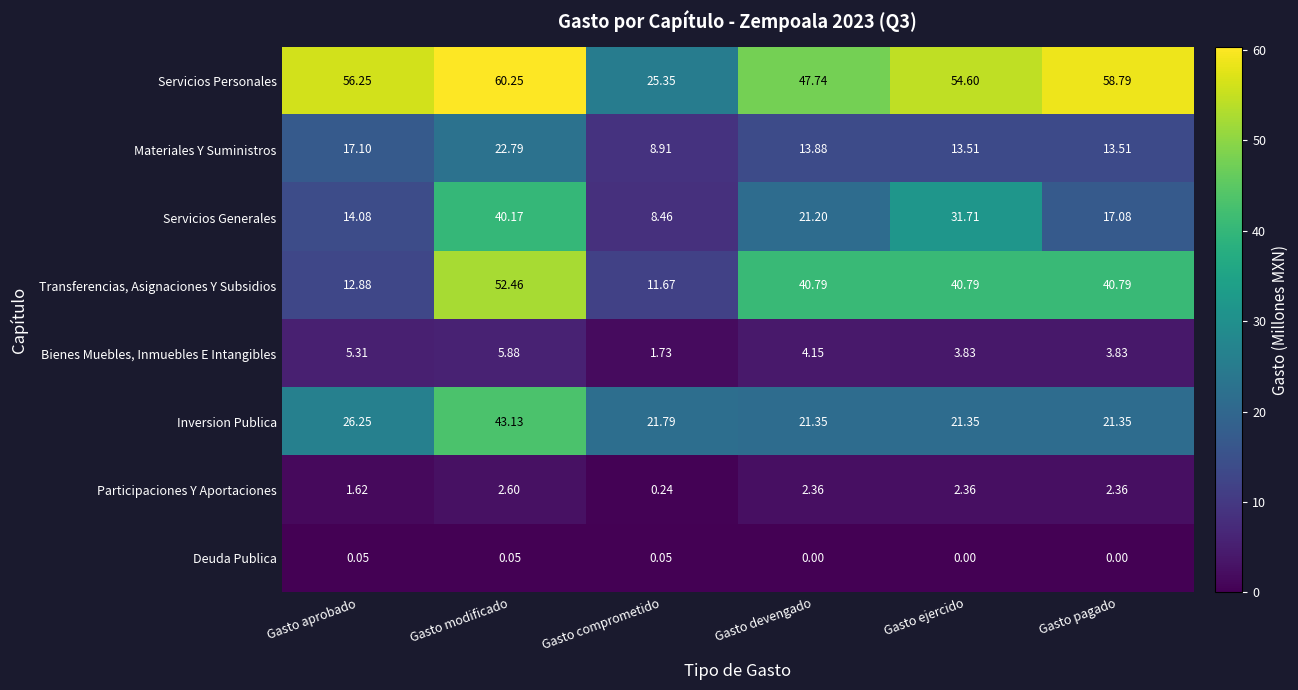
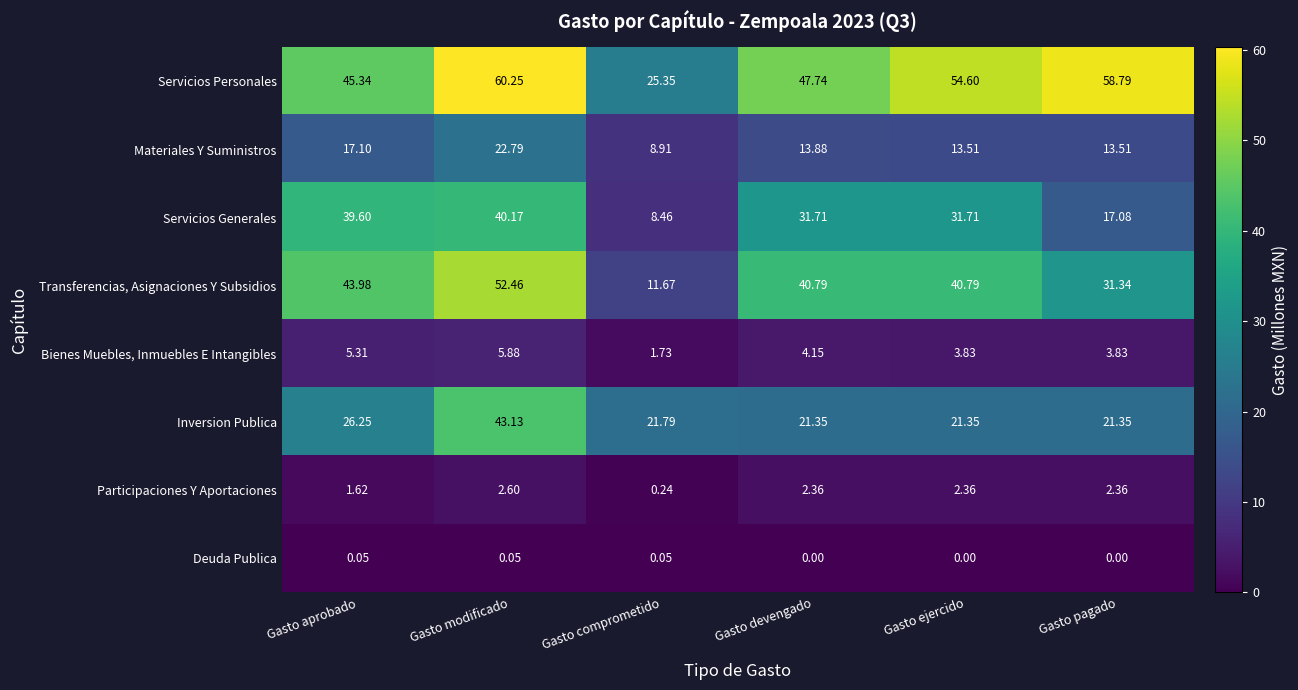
Servicios Personales, Gasto aprobado: 56.25 -> 45.34
Servicios Generales, Gasto aprobado: 14.08 -> 39.60
Servicios Generales, Gasto devengado: 21.20 -> 31.71
Transferencias, Asignaciones Y Subsidios, Gasto aprobado: 12.88 -> 43.98
Transferencias, Asignaciones Y Subsidios, Gasto pagado: 40.79 -> 31.34
